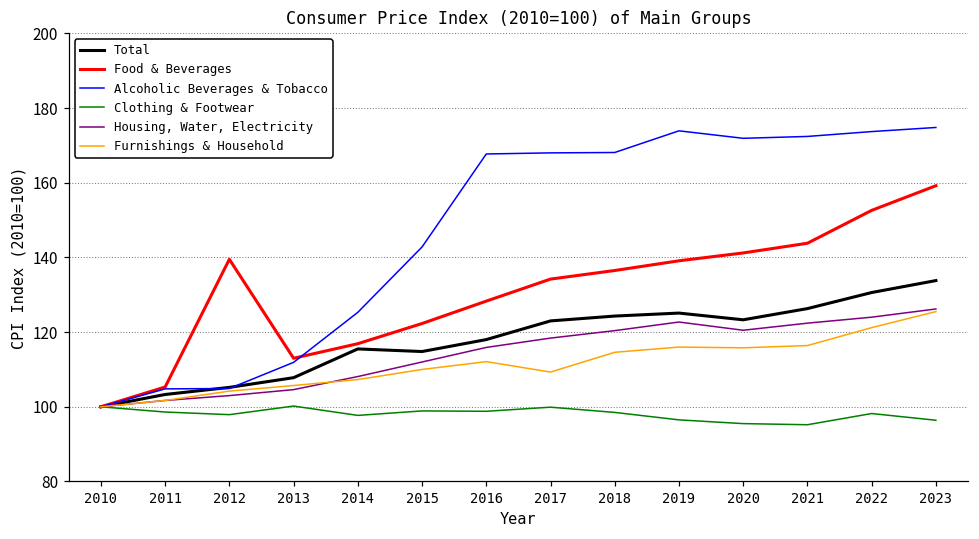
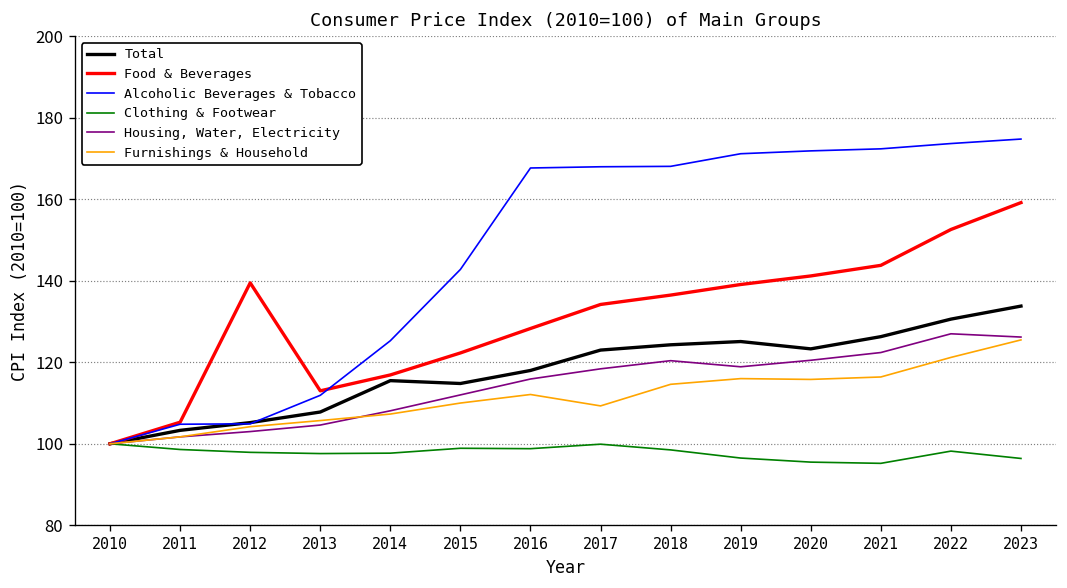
Clothing & Footwear, 2013: 100 -> 98
Alcoholic Beverages & Tobacco, 2019: 174 -> 171
Housing, Water, Electricity, 2019: 123 -> 119
Housing, Water, Electricity, 2022: 124 -> 127
